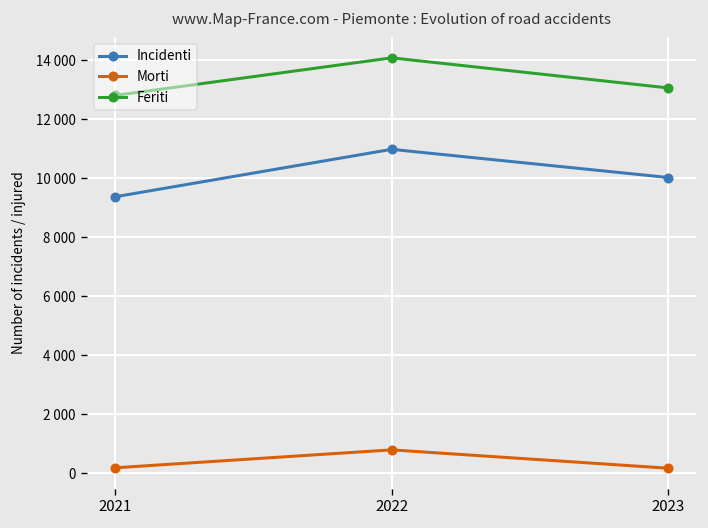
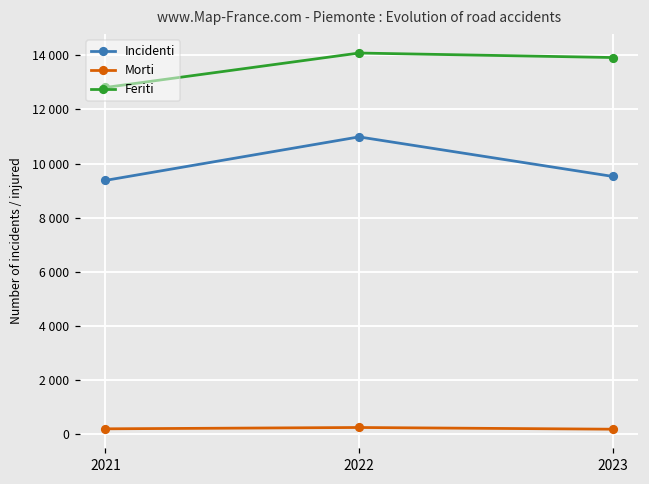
Morti, 2022: 800 -> 200
Incidenti, 2023: 10000 -> 9500
Feriti, 2023: 13100 -> 13900
